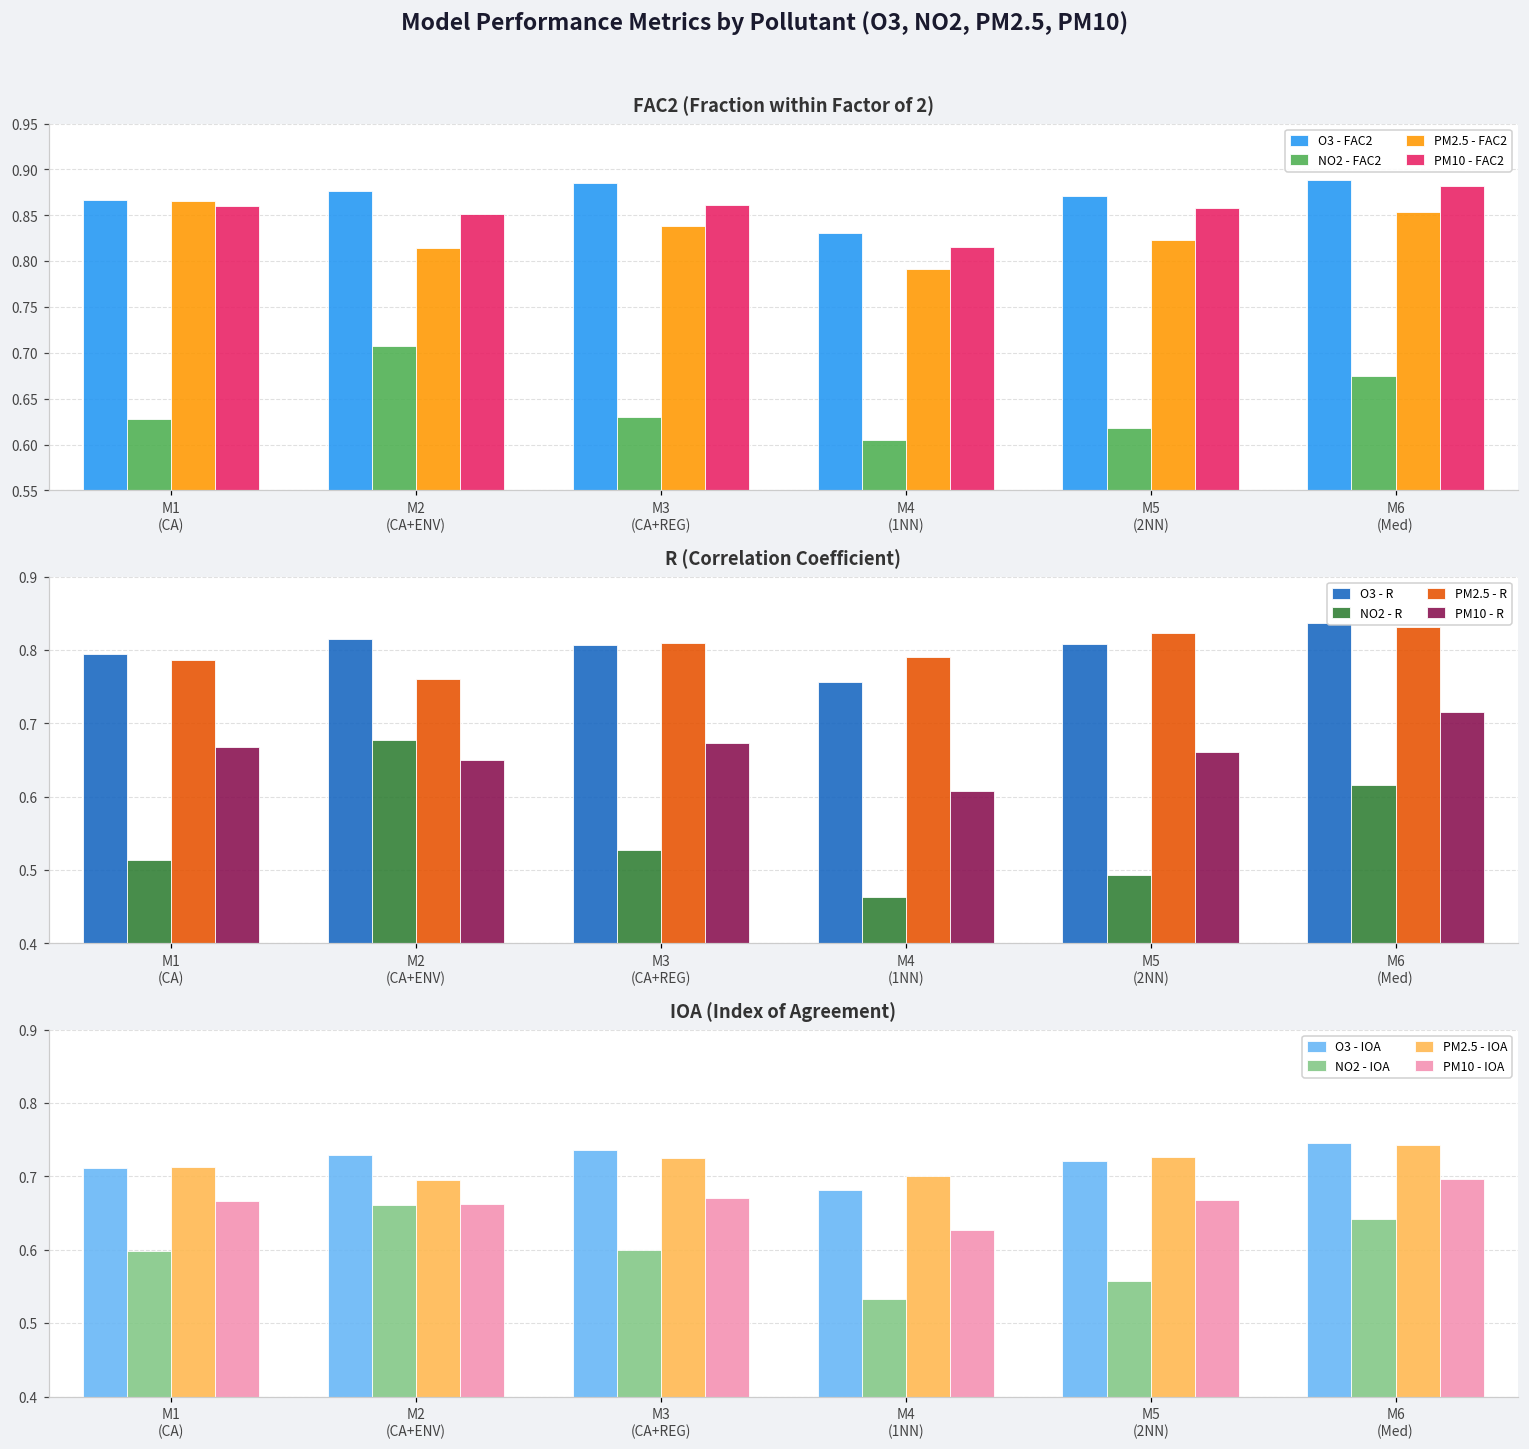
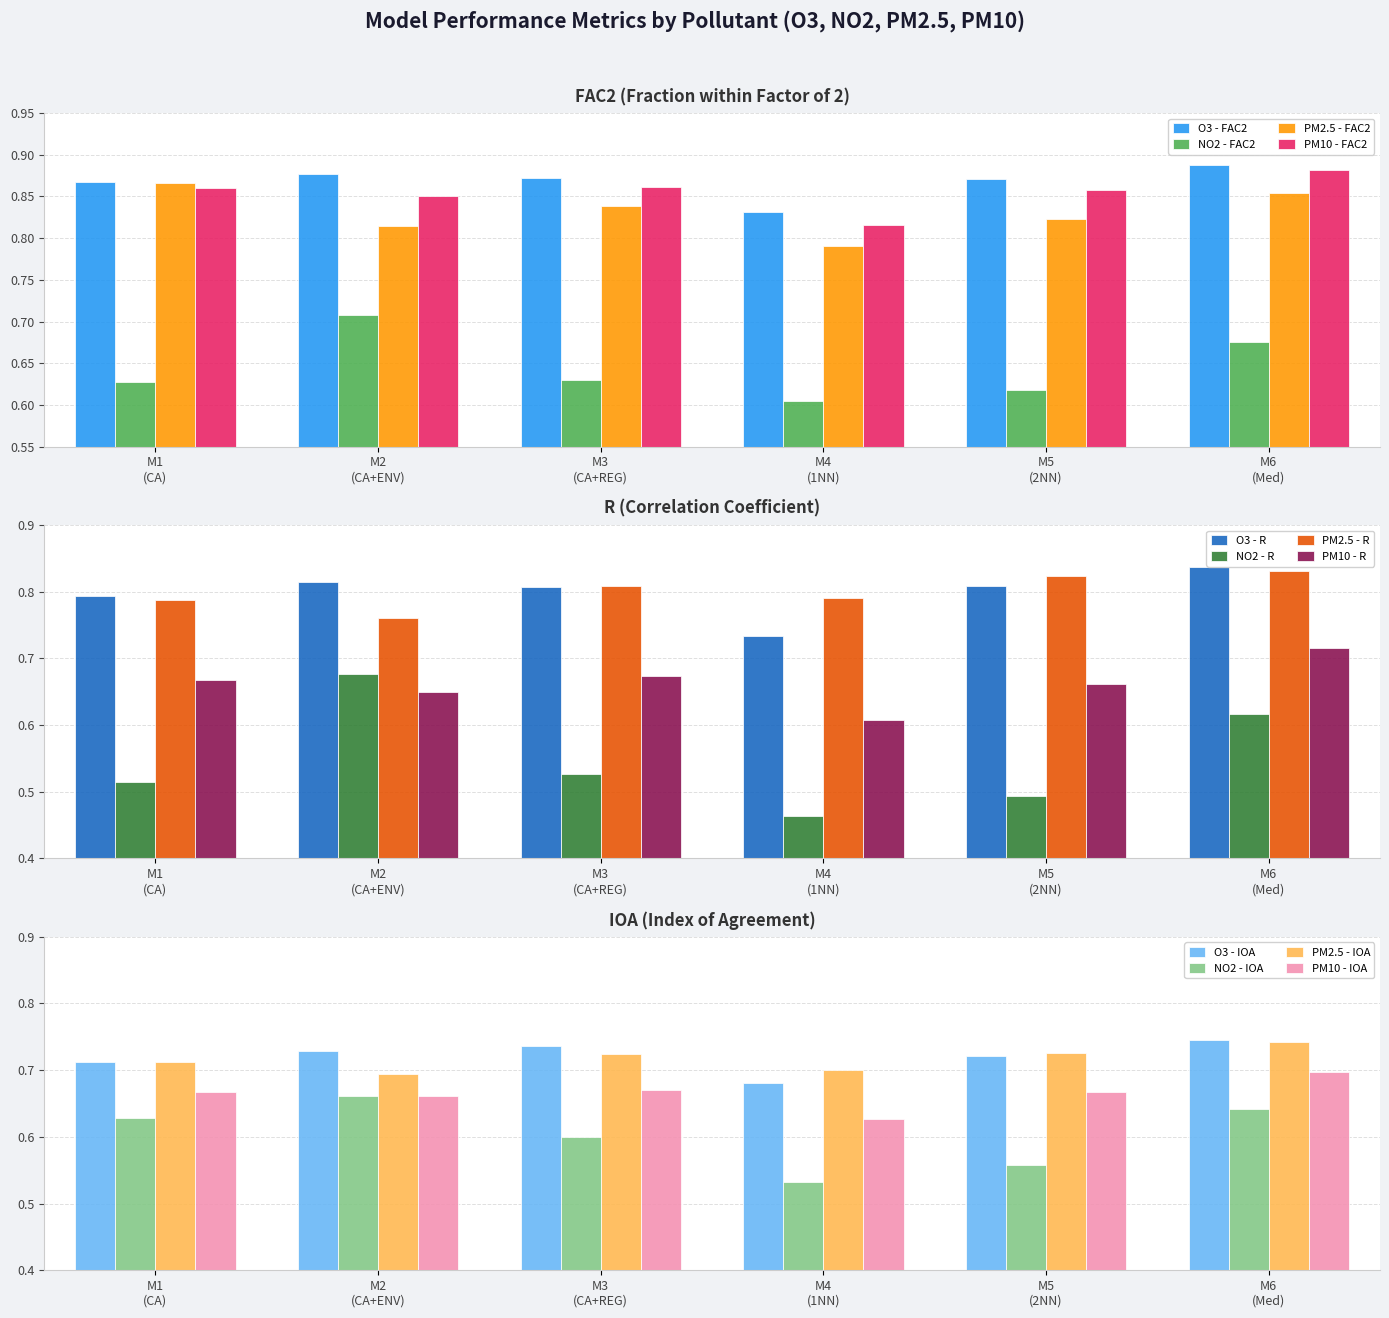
FAC2 (Fraction within Factor of 2), O3 - FAC2, M3 (CA+REG): 0.89 -> 0.87
R (Correlation Coefficient), O3 - R, M4 (1NN): 0.76 -> 0.73
IOA (Index of Agreement), NO2 - IOA, M1 (CA): 0.60 -> 0.63
